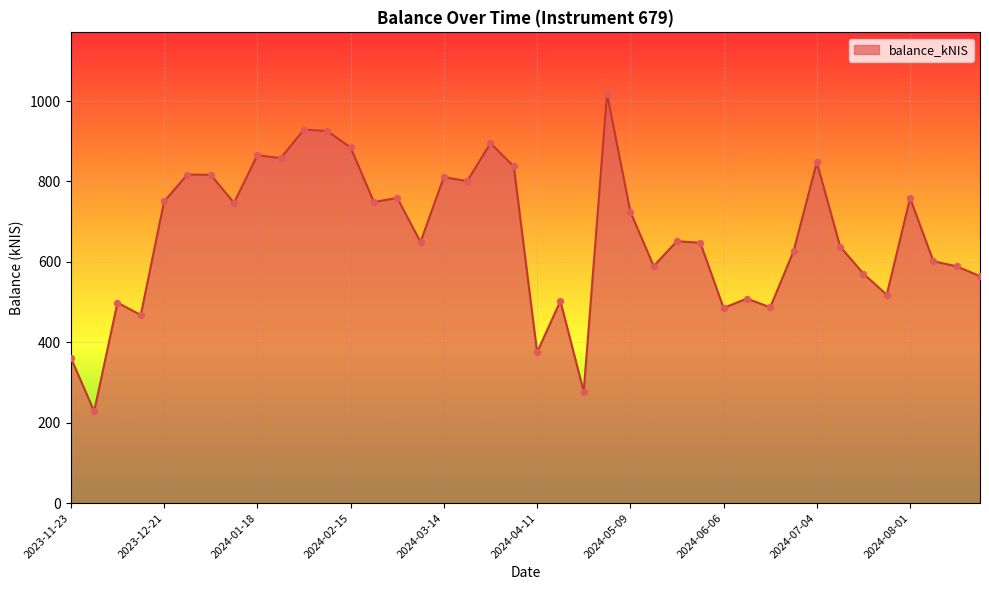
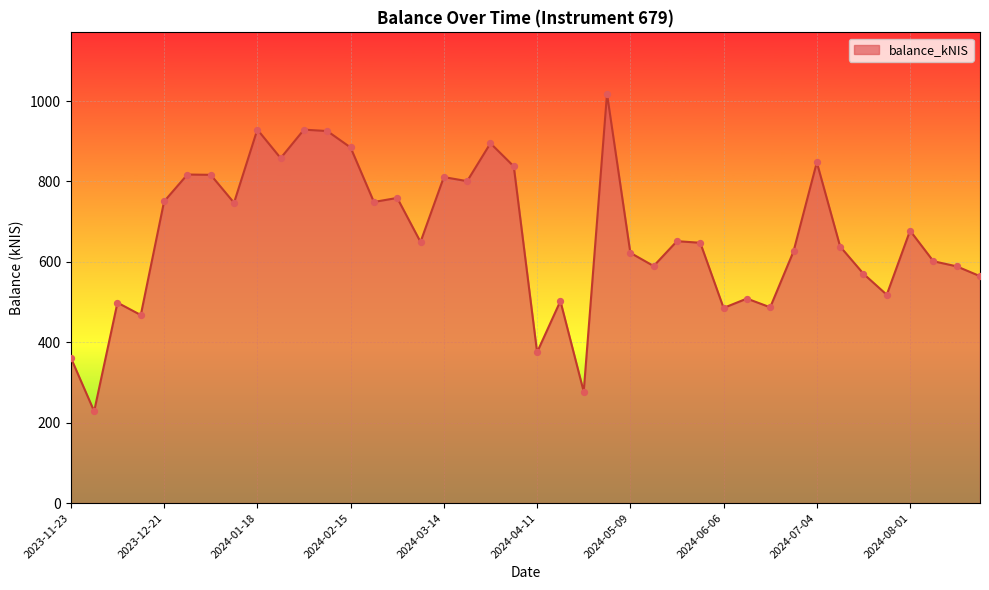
2024-01-18: 870 -> 930
2024-05-09: 720 -> 620
2024-08-01: 760 -> 680
